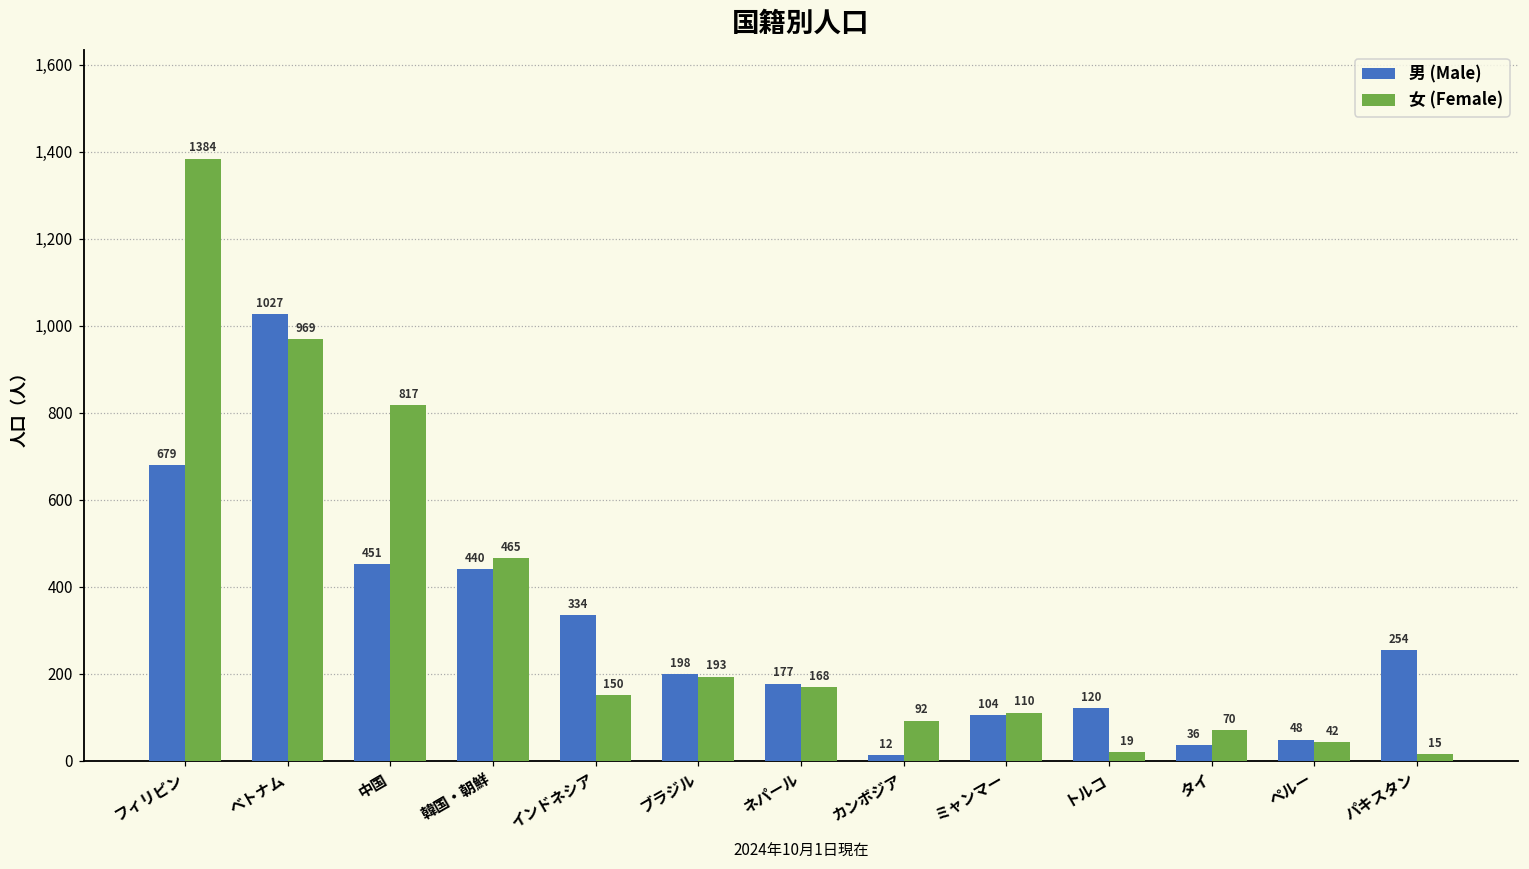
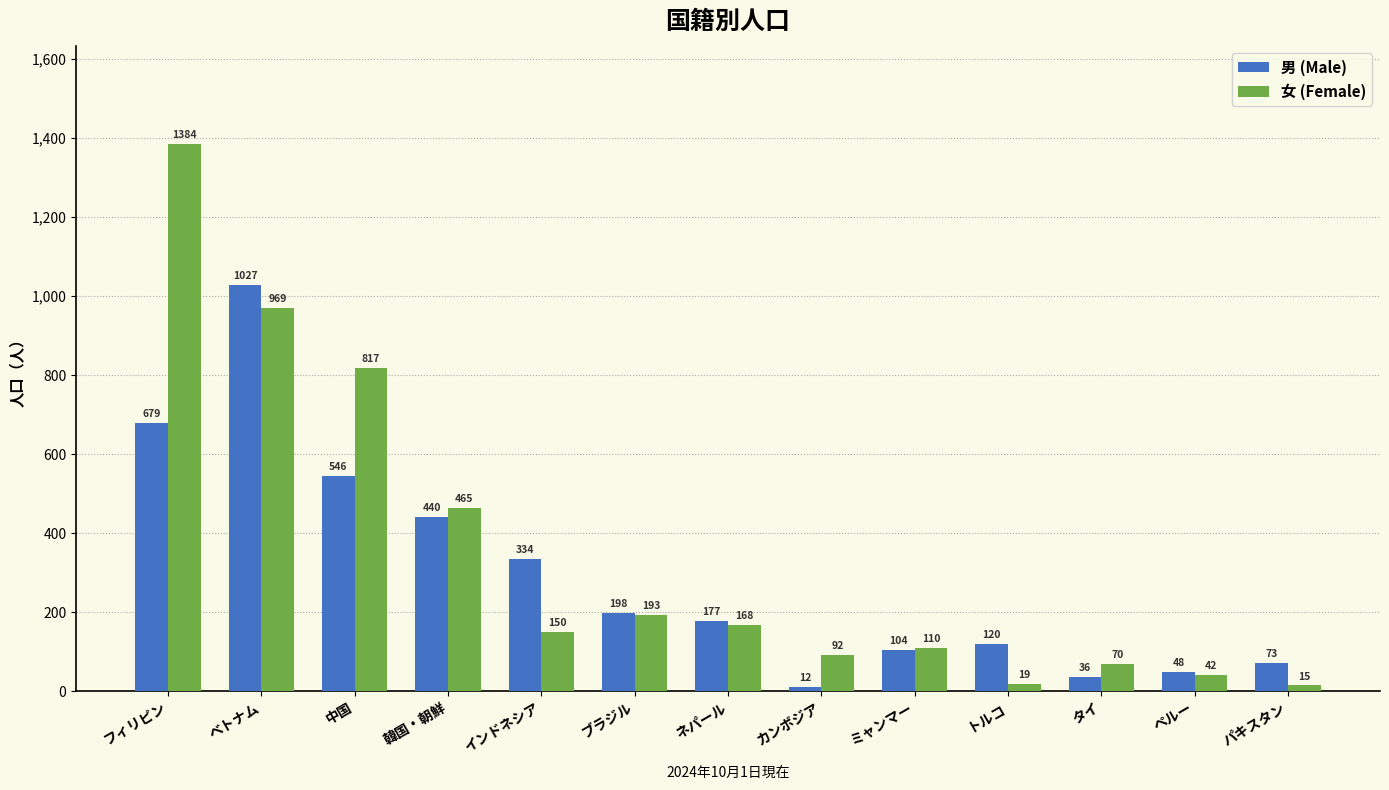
男 (Male), 中国: 451 -> 546
男 (Male), パキスタン: 254 -> 73
